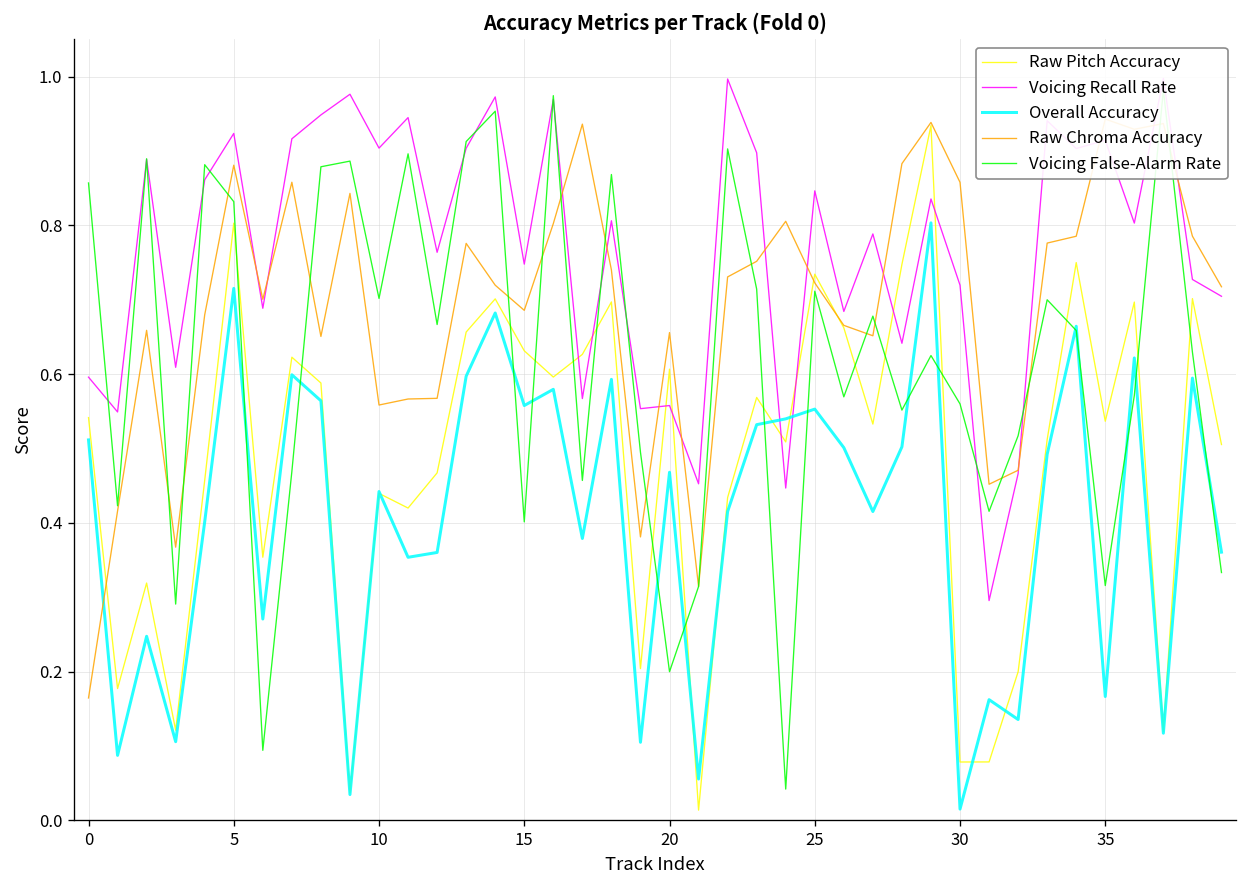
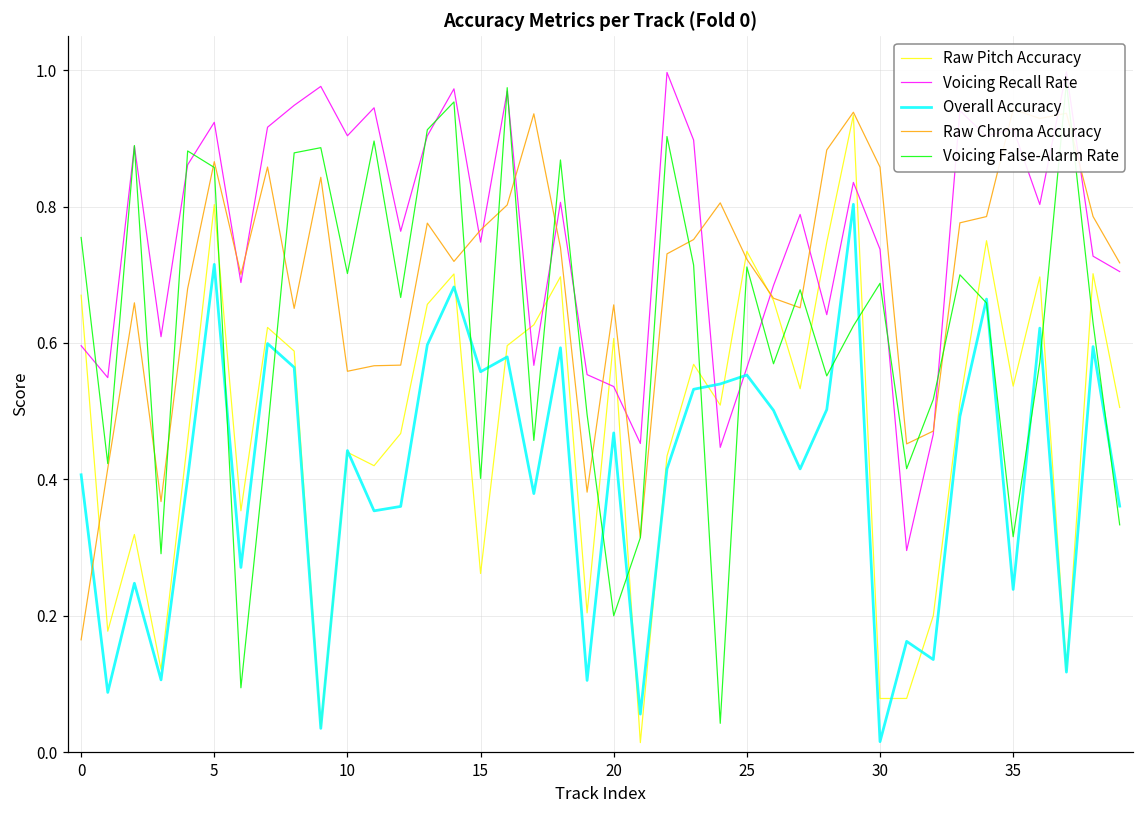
Raw Pitch Accuracy, 0: 0.54 -> 0.67
Overall Accuracy, 0: 0.51 -> 0.41
Voicing False-Alarm Rate, 0: 0.86 -> 0.75
Raw Chroma Accuracy, 5: 0.88 -> 0.87
Voicing False-Alarm Rate, 5: 0.83 -> 0.86
Raw Pitch Accuracy, 15: 0.63 -> 0.26
Raw Chroma Accuracy, 15: 0.69 -> 0.77
Voicing Recall Rate, 20: 0.56 -> 0.54
Voicing Recall Rate, 25: 0.85 -> 0.56
Voicing Recall Rate, 30: 0.72 -> 0.74
Voicing False-Alarm Rate, 30: 0.56 -> 0.69
Overall Accuracy, 35: 0.17 -> 0.24
